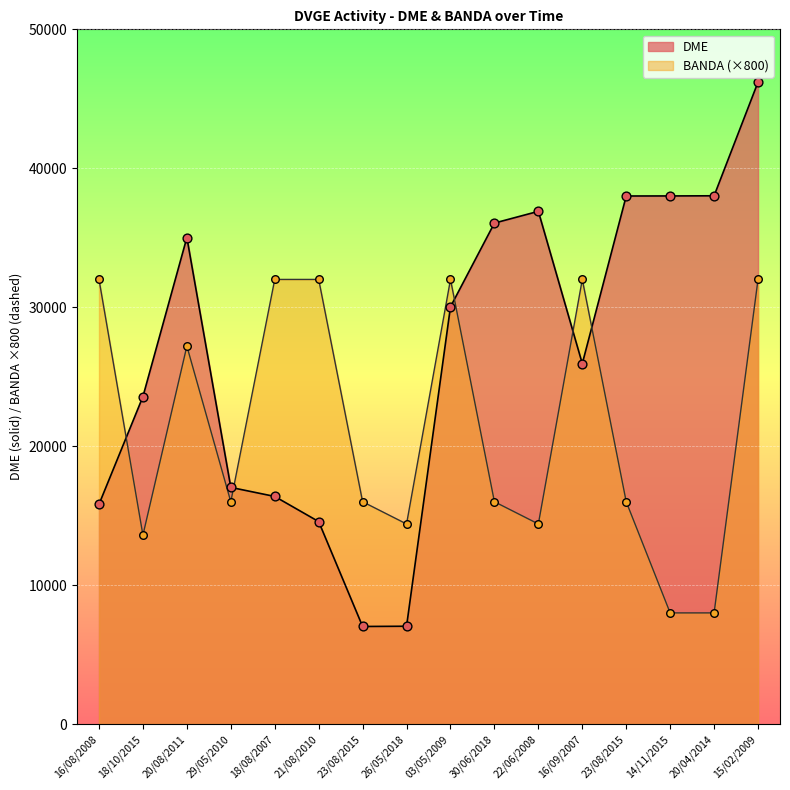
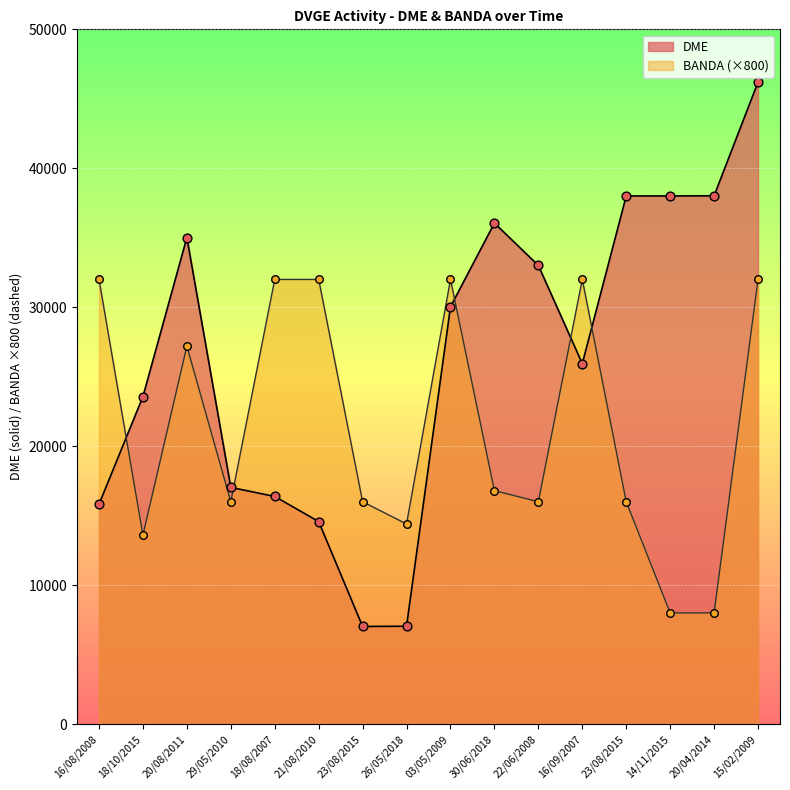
BANDA (×800), 30/06/2018: 16000 -> 16800
DME, 22/06/2008: 36900 -> 33000
BANDA (×800), 22/06/2008: 14400 -> 16000
